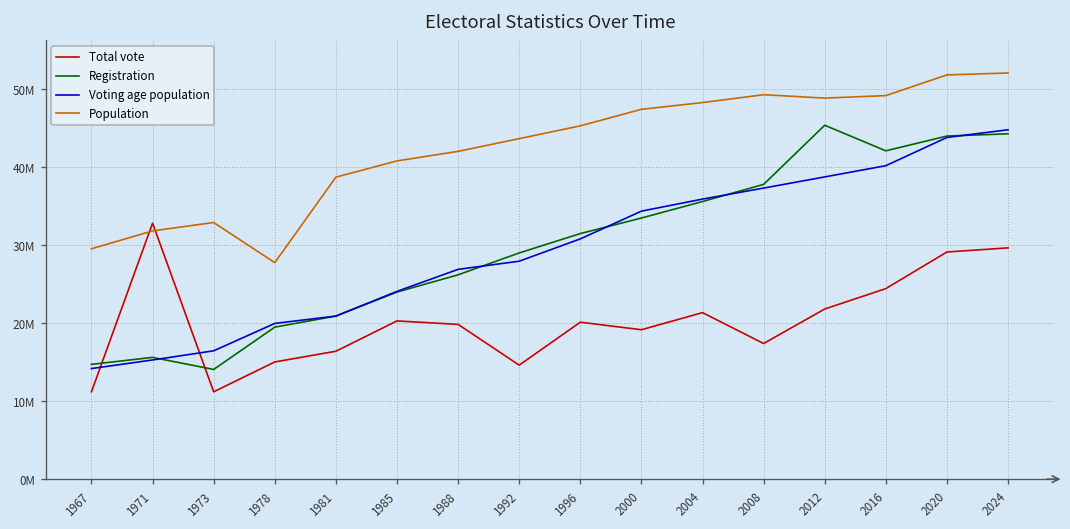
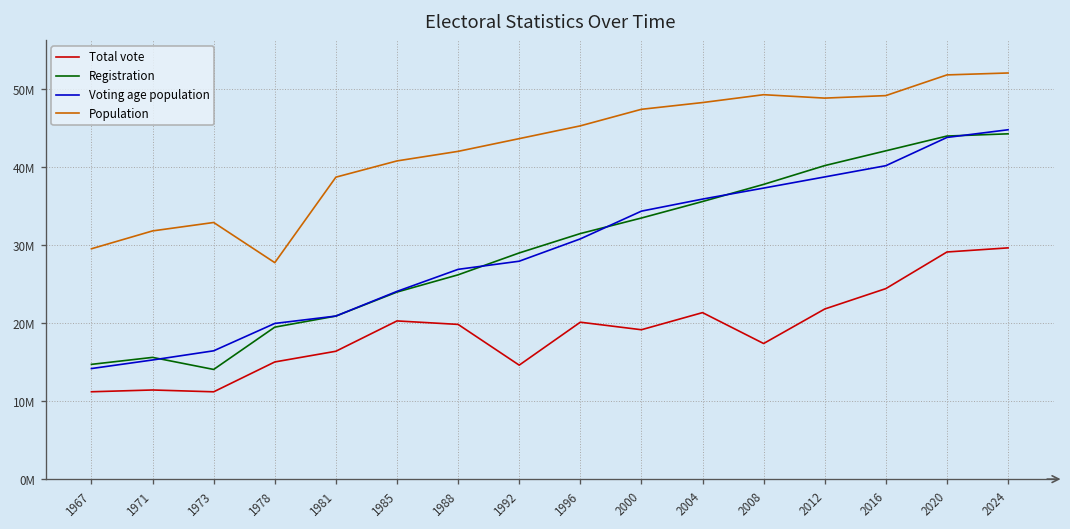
Total vote, 1971: 33000000 -> 11000000
Registration, 2012: 45000000 -> 40000000
